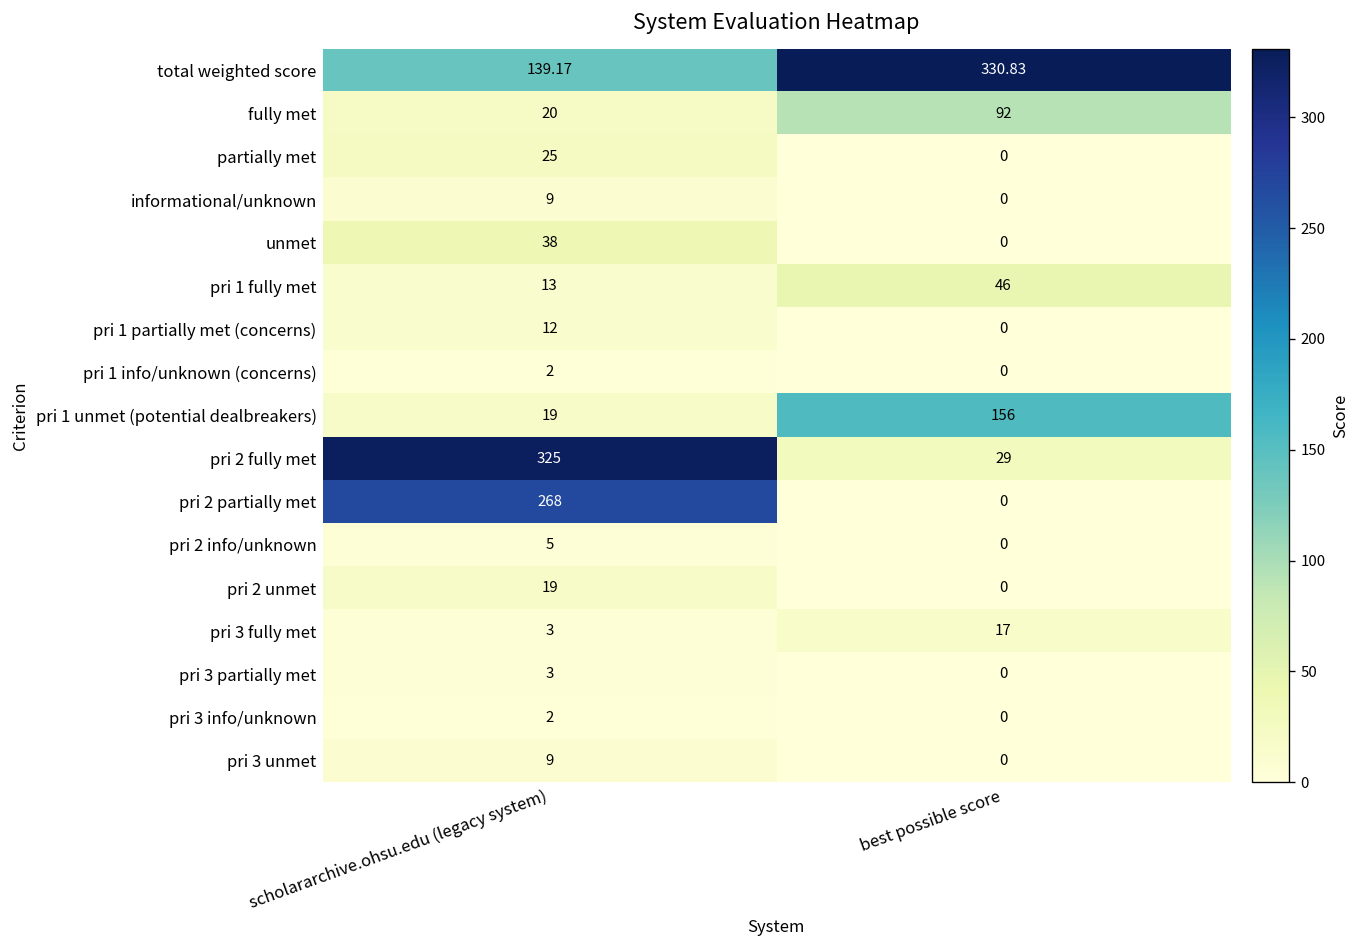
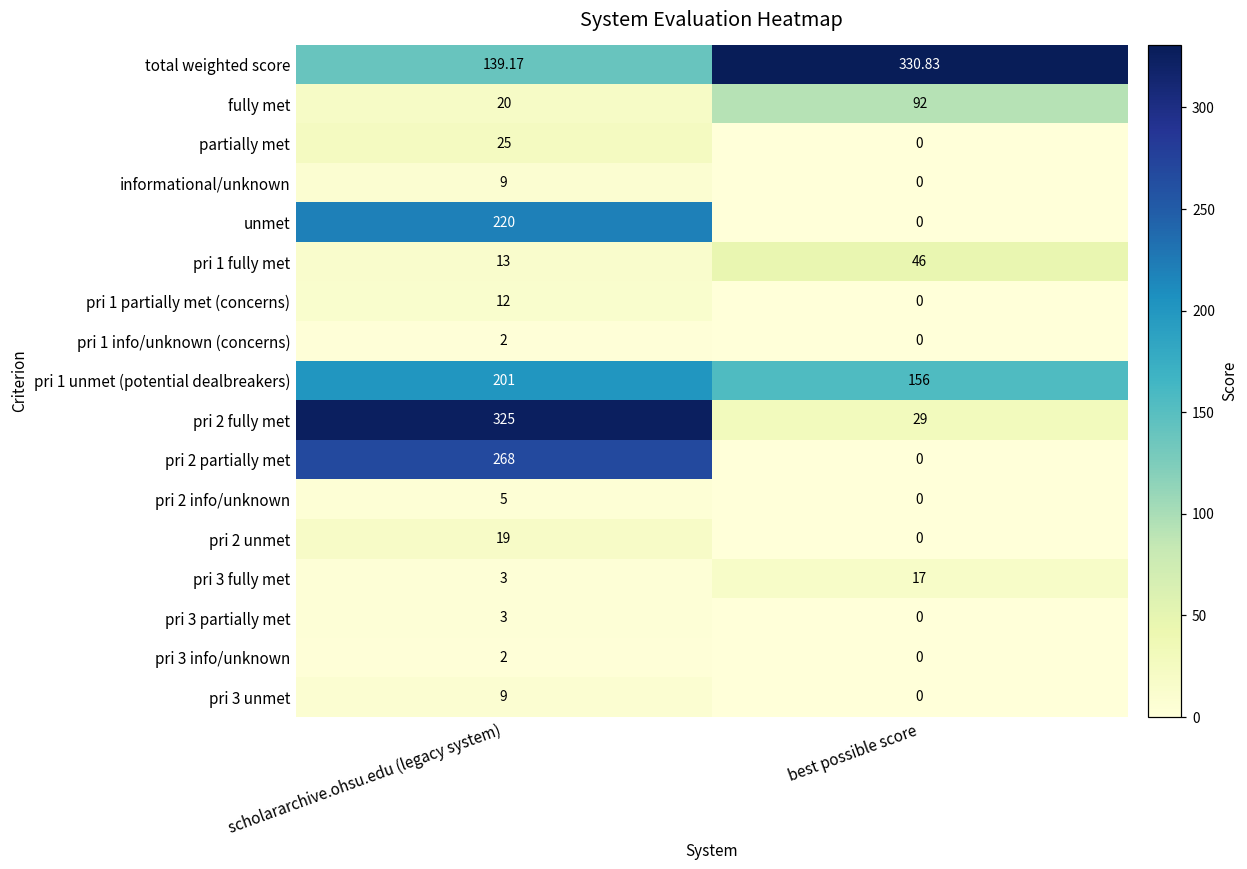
unmet, scholararchive.ohsu.edu (legacy system): 38 -> 220
pri 1 unmet (potential dealbreakers), scholararchive.ohsu.edu (legacy system): 19 -> 201
